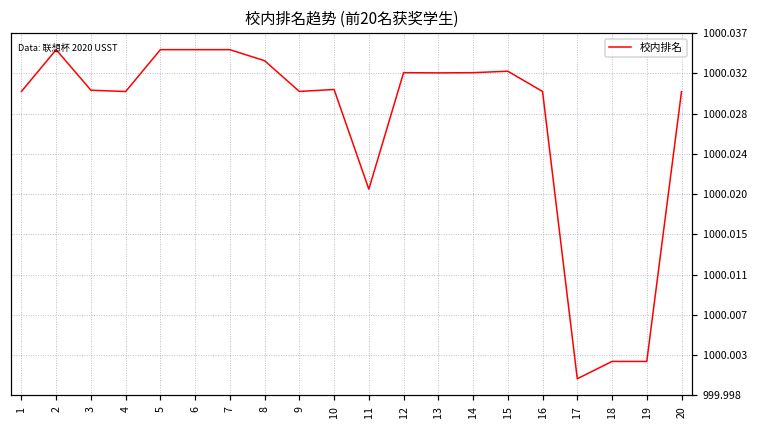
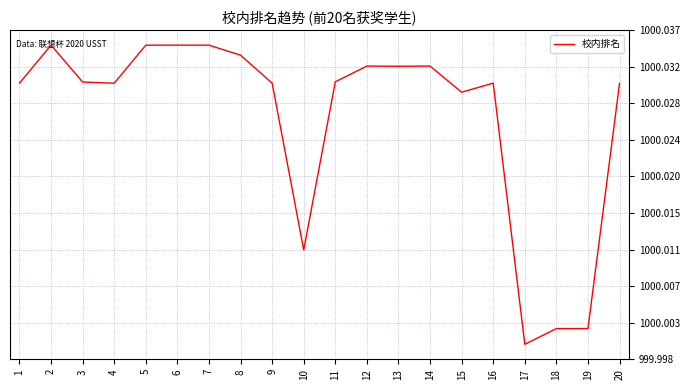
10: 1000.031 -> 1000.011
11: 1000.020 -> 1000.031
15: 1000.033 -> 1000.029
